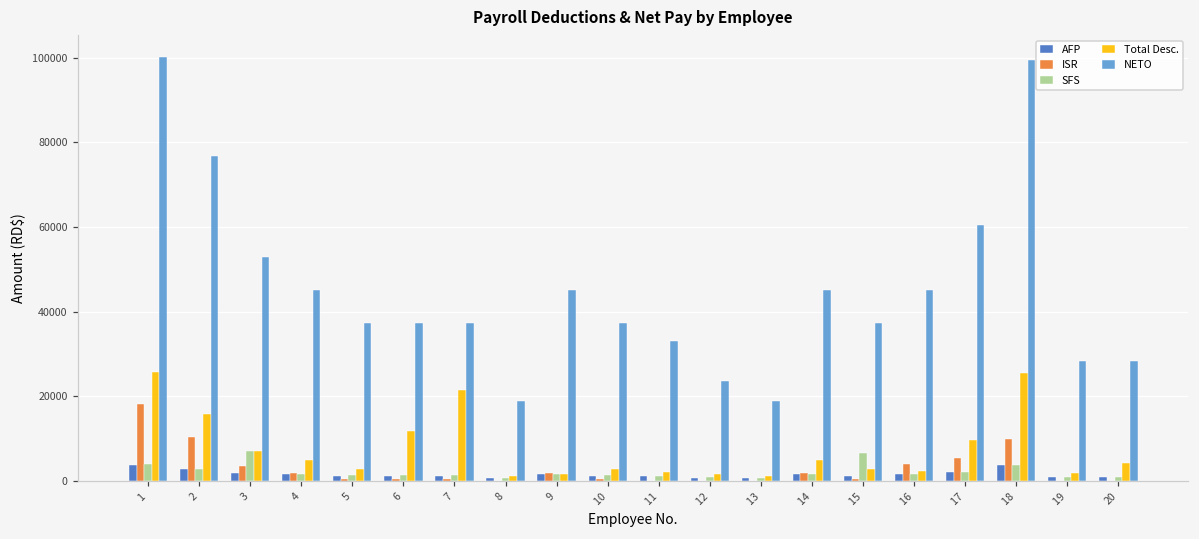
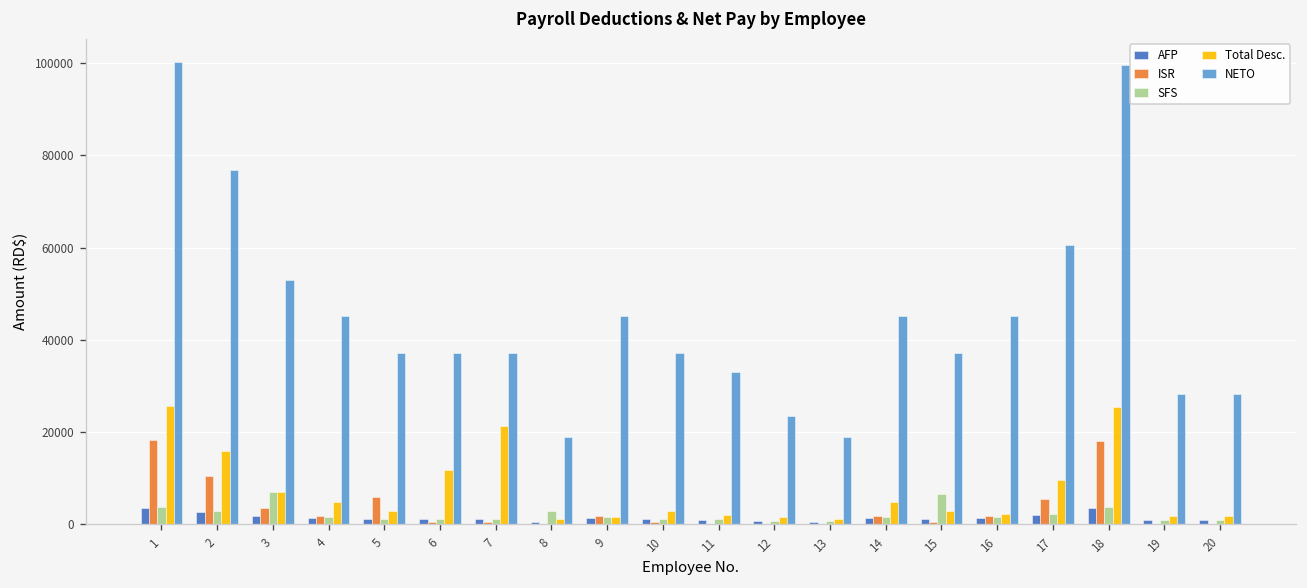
ISR, 5: 0 -> 6000
SFS, 8: 1000 -> 3000
ISR, 16: 4000 -> 2000
ISR, 18: 10000 -> 18000
Total Desc., 20: 4000 -> 2000
